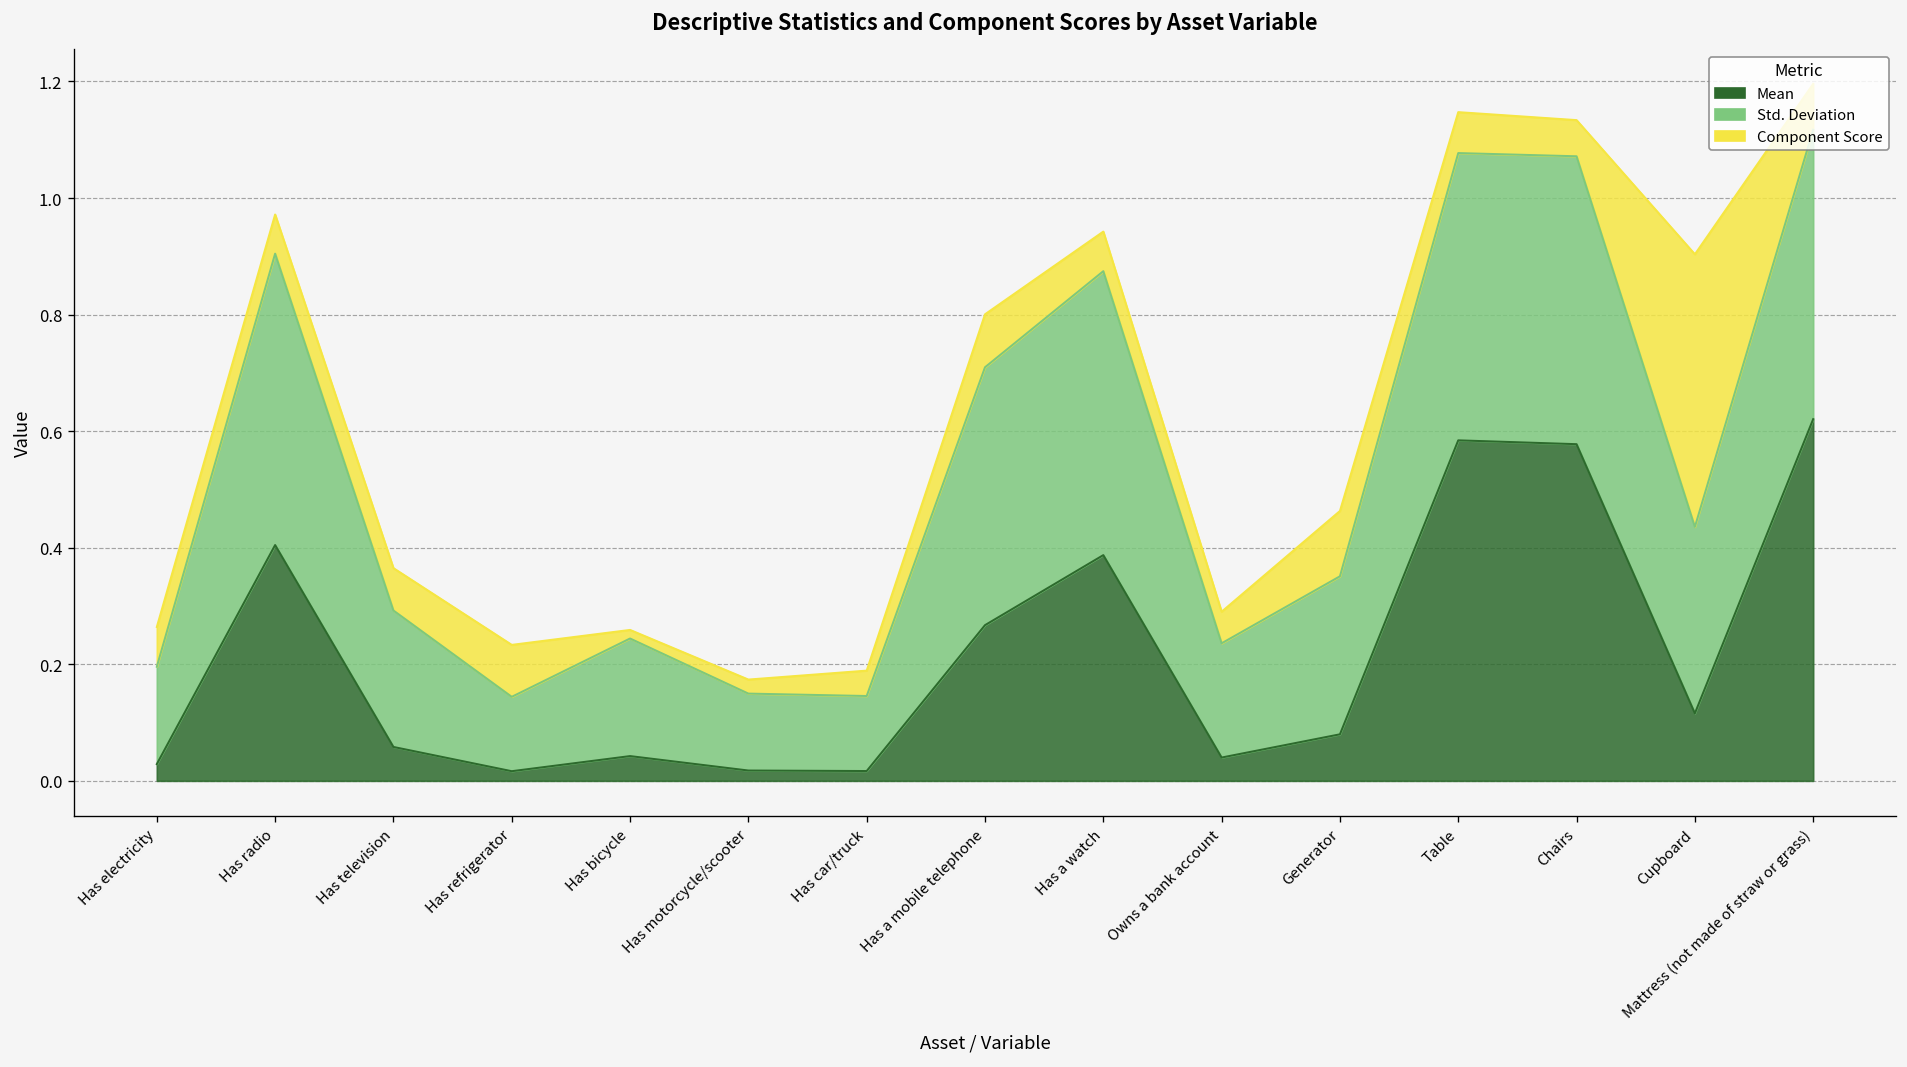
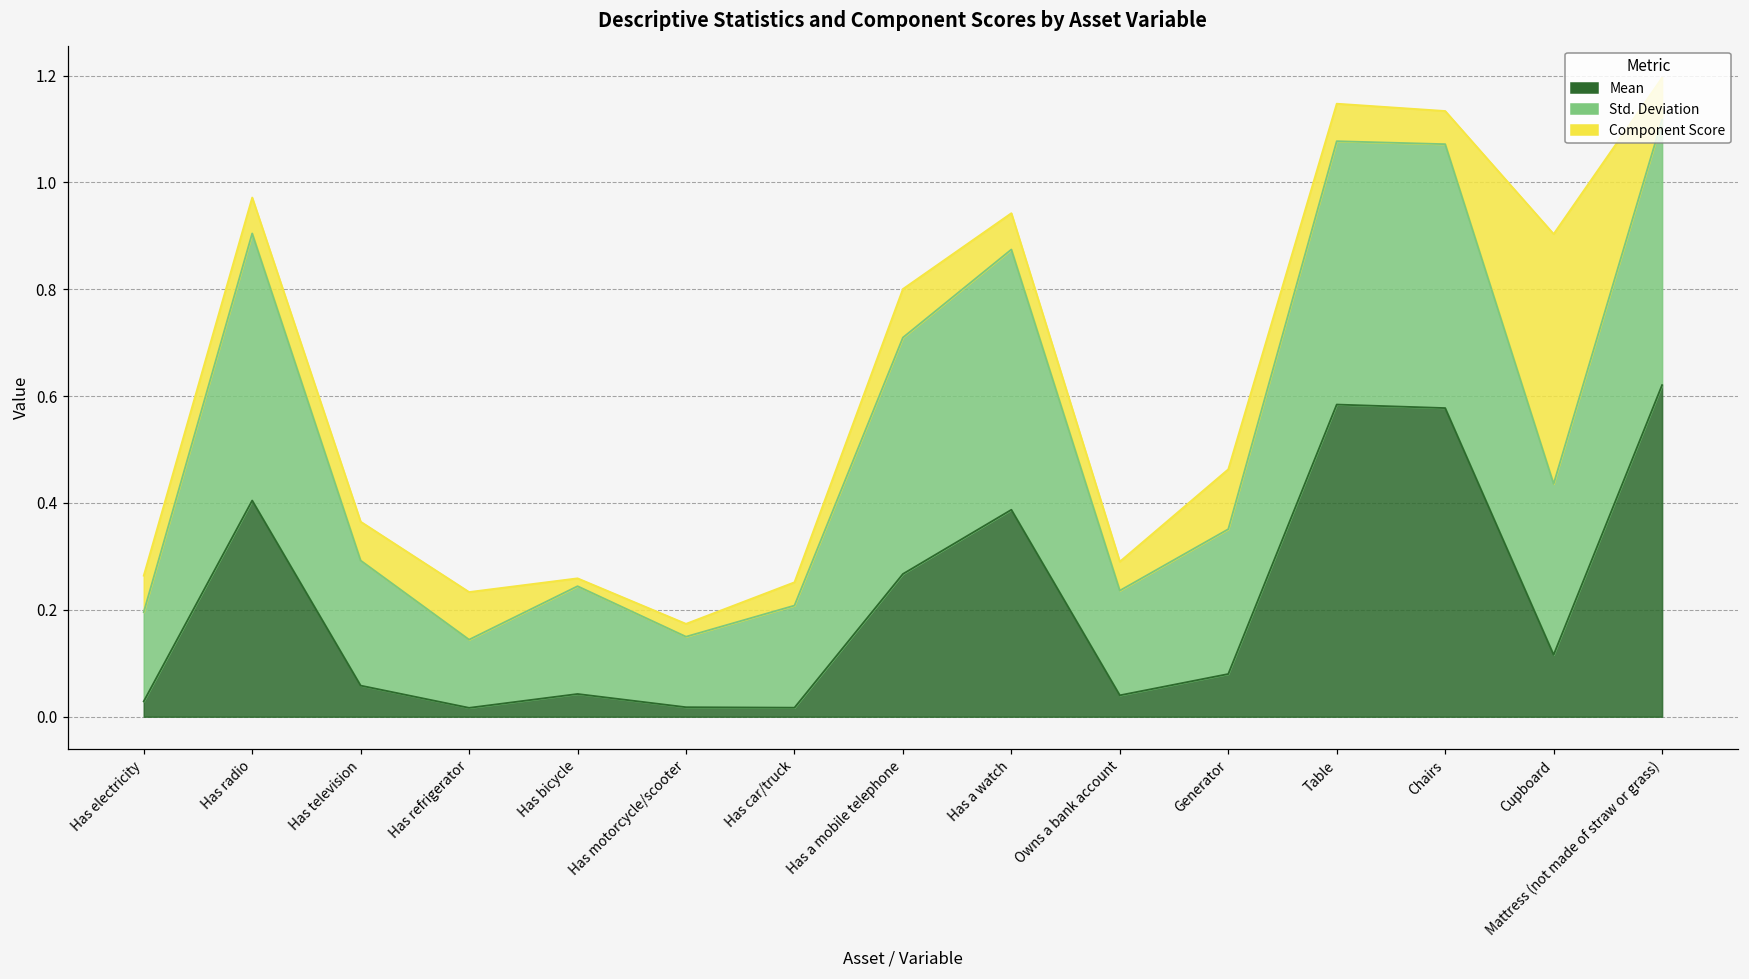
Std. Deviation, Has car/truck: 0.13 -> 0.19
